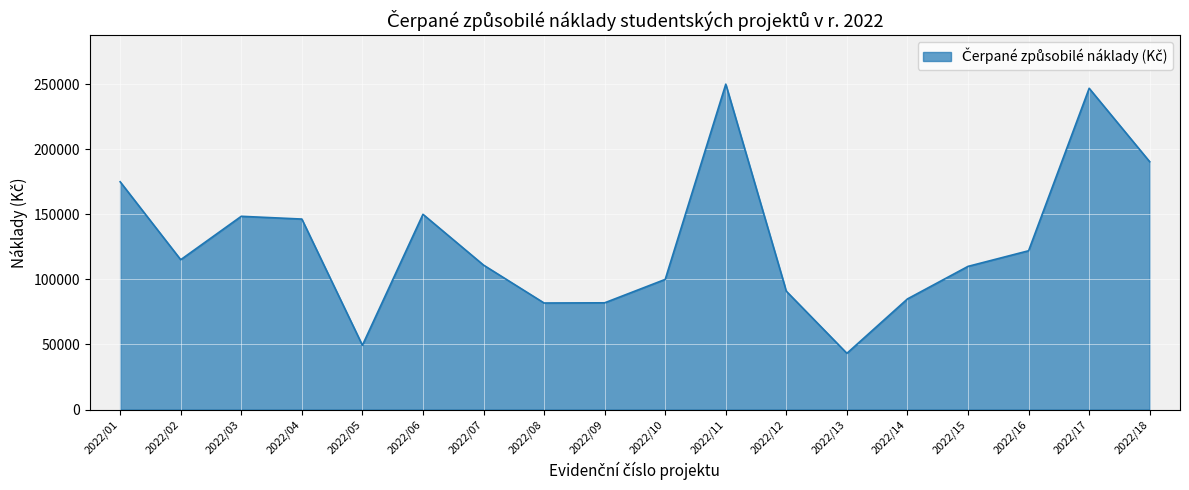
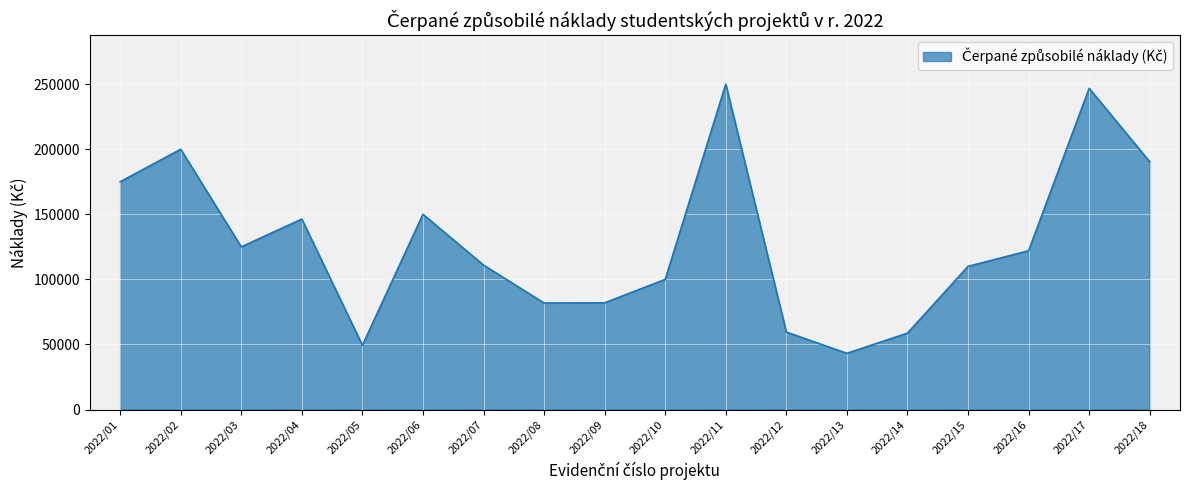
2022/02: 115000 -> 200000
2022/03: 148000 -> 125000
2022/12: 91000 -> 60000
2022/14: 85000 -> 59000
